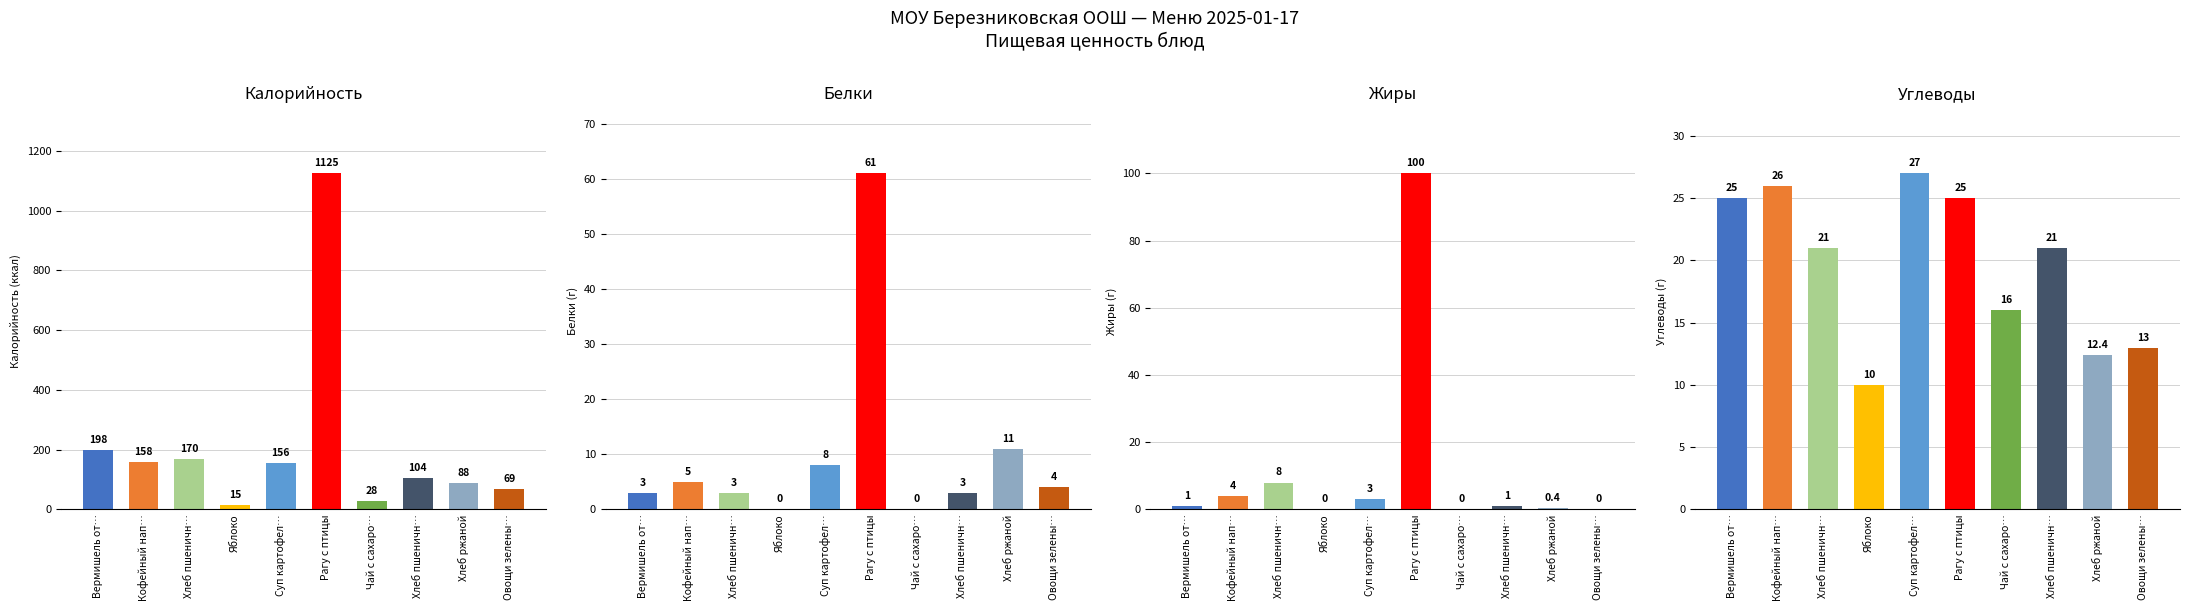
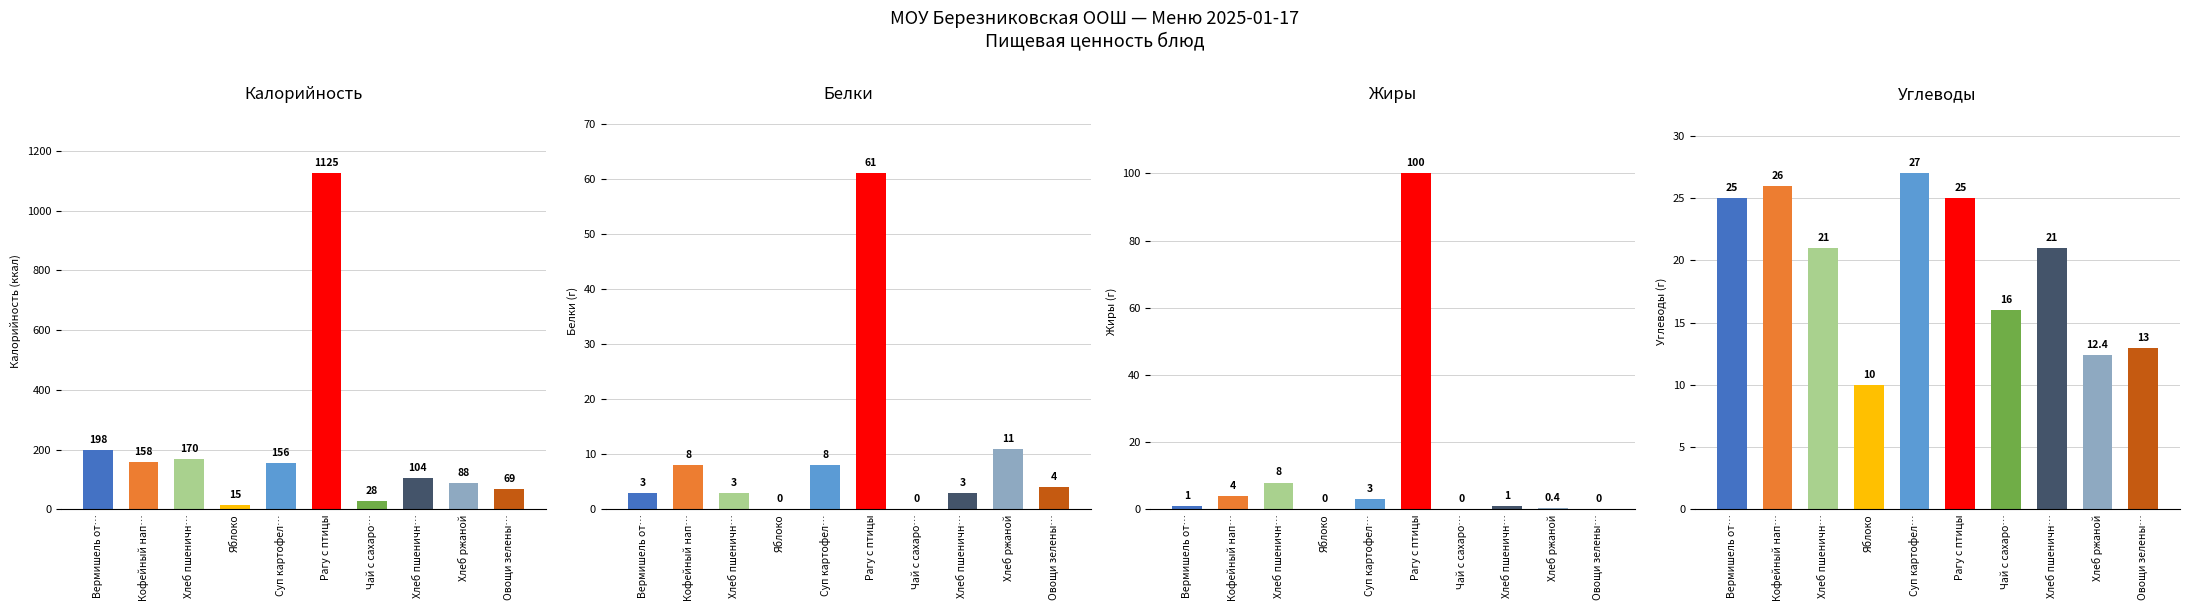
Белки, Кофейный нап…: 5 -> 8
